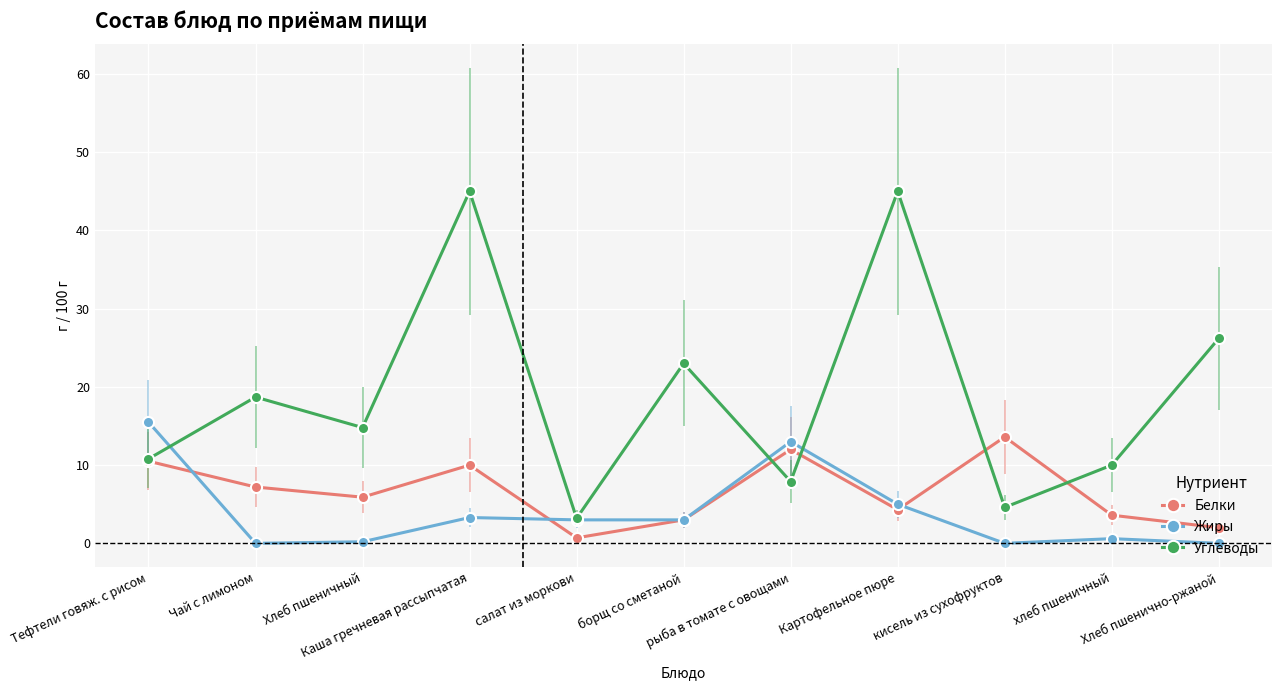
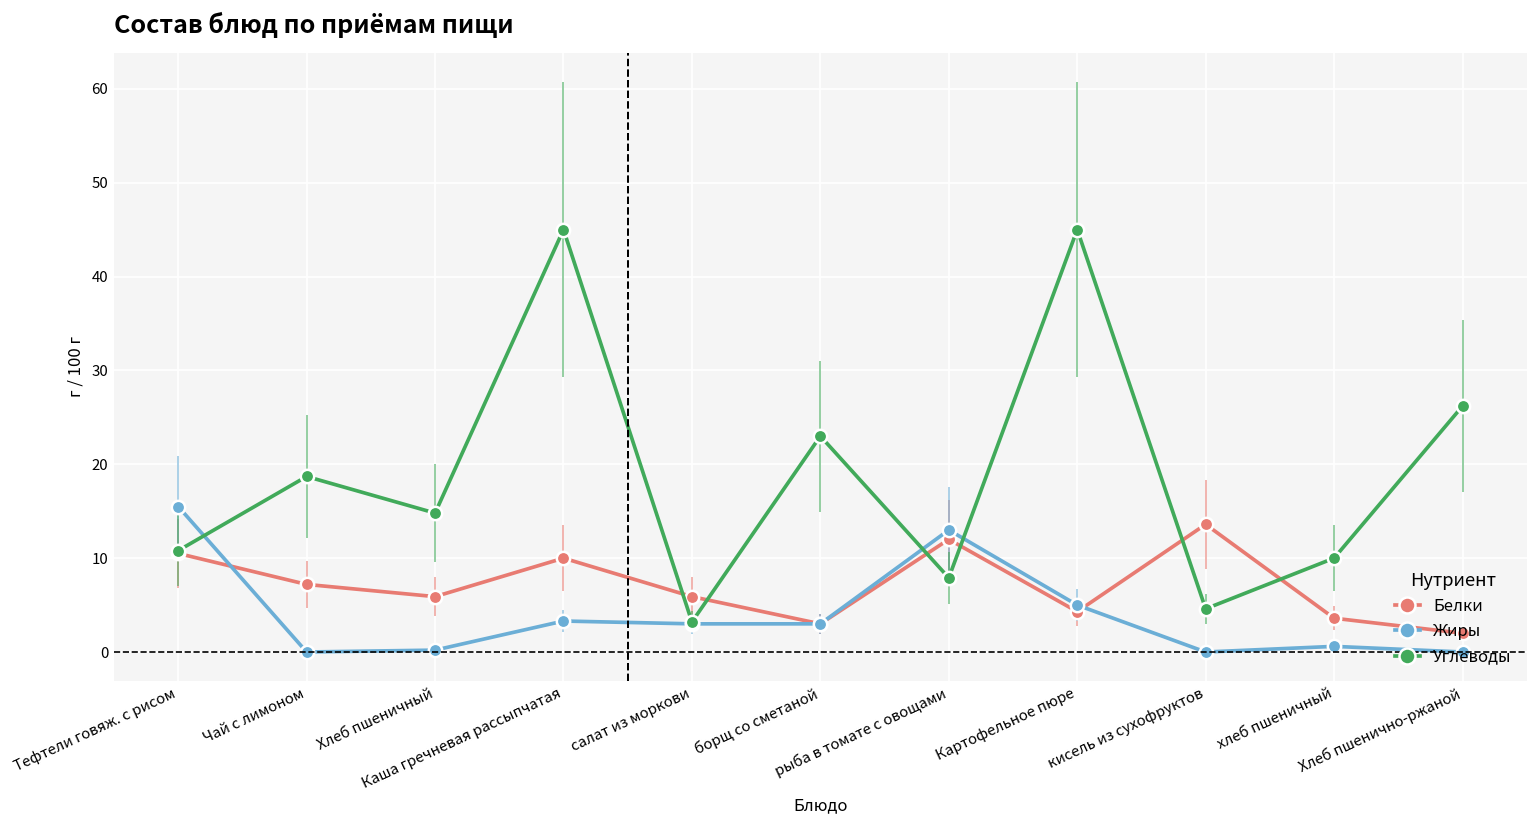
Белки, салат из моркови: 1 -> 6
